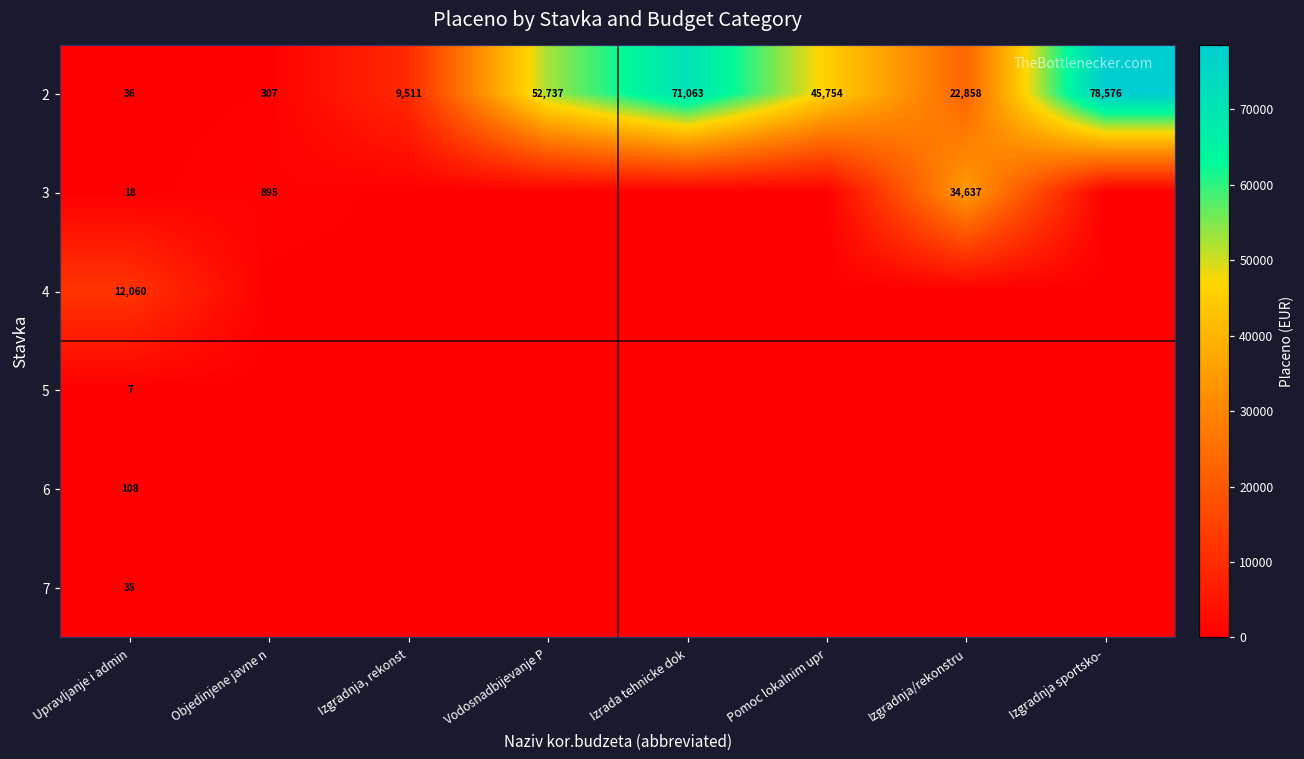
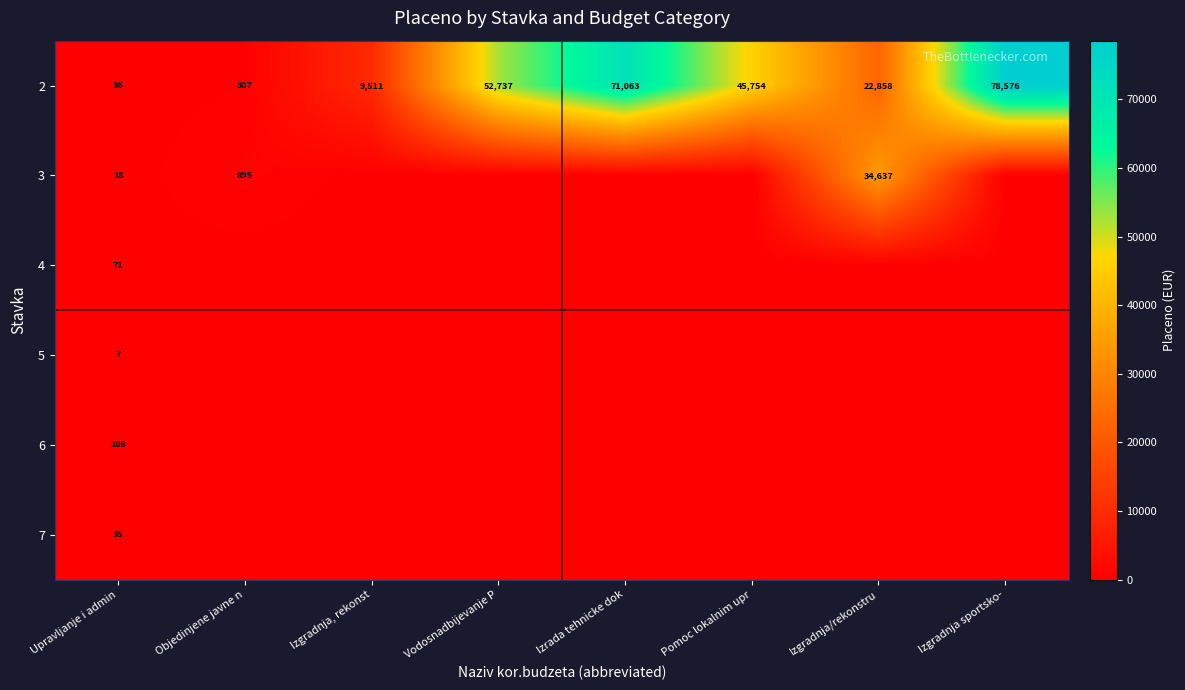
4, Upravljanje i admin: 12,060 -> 71
